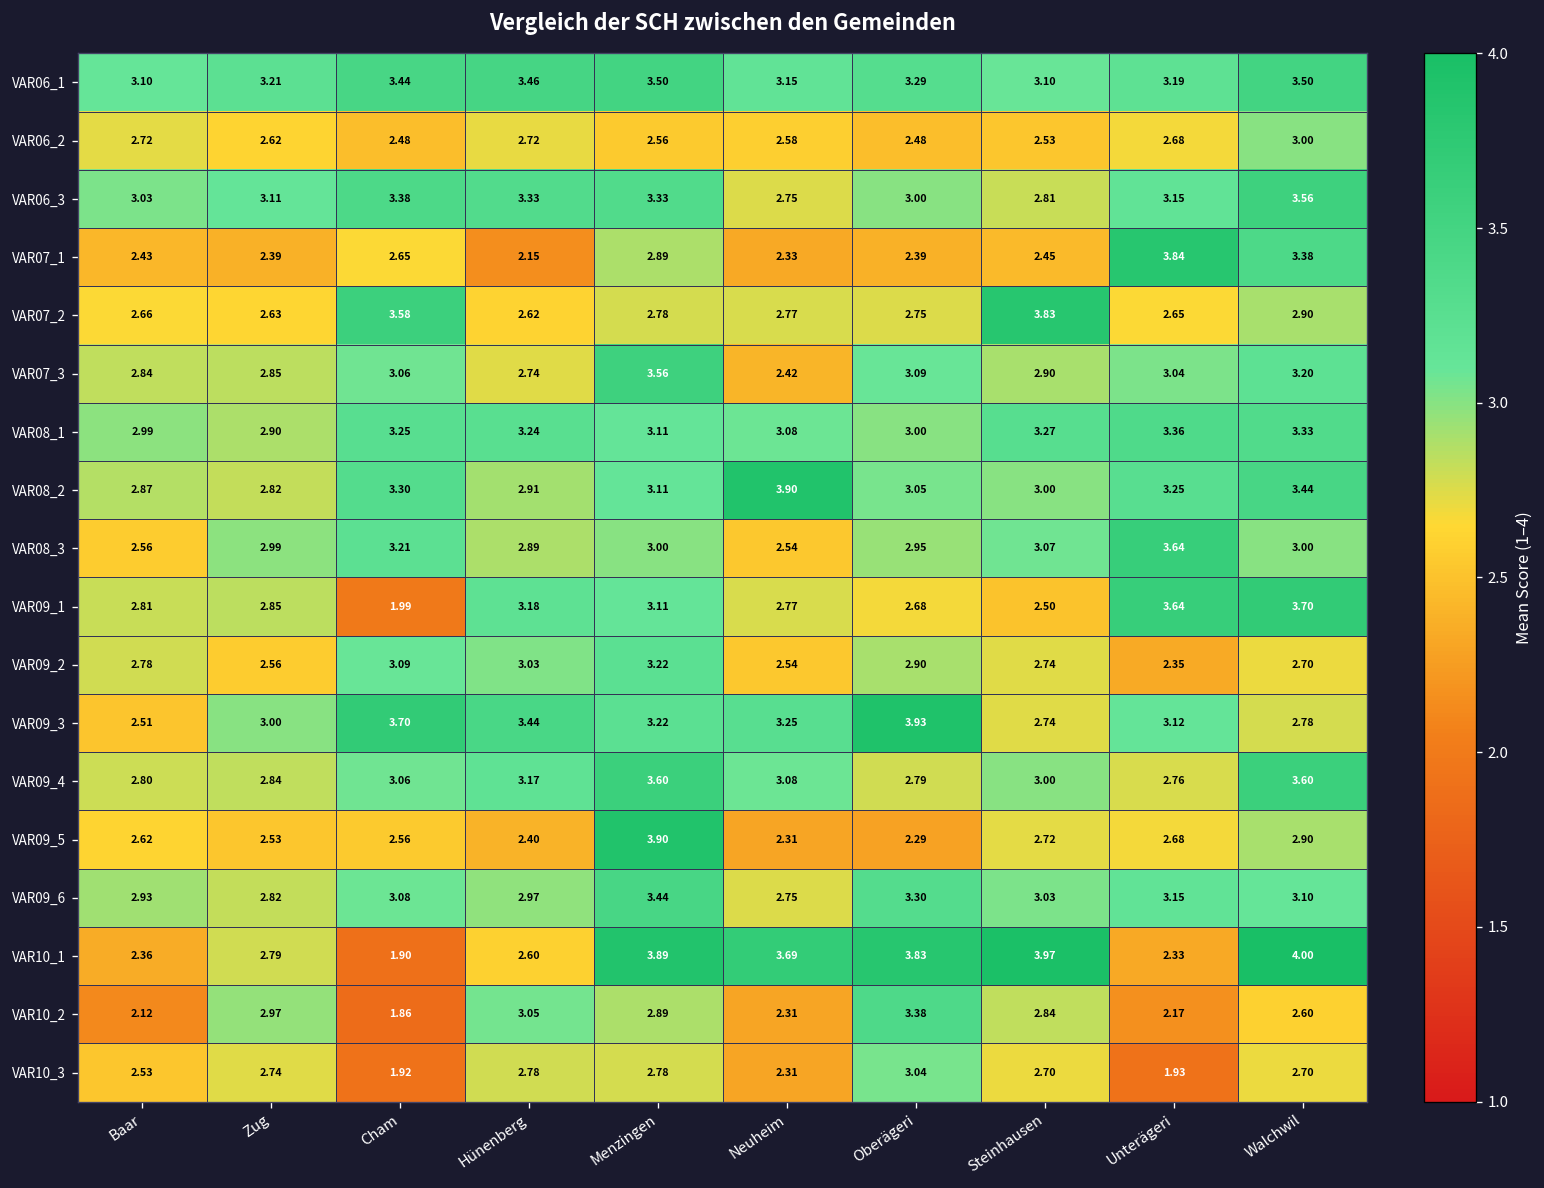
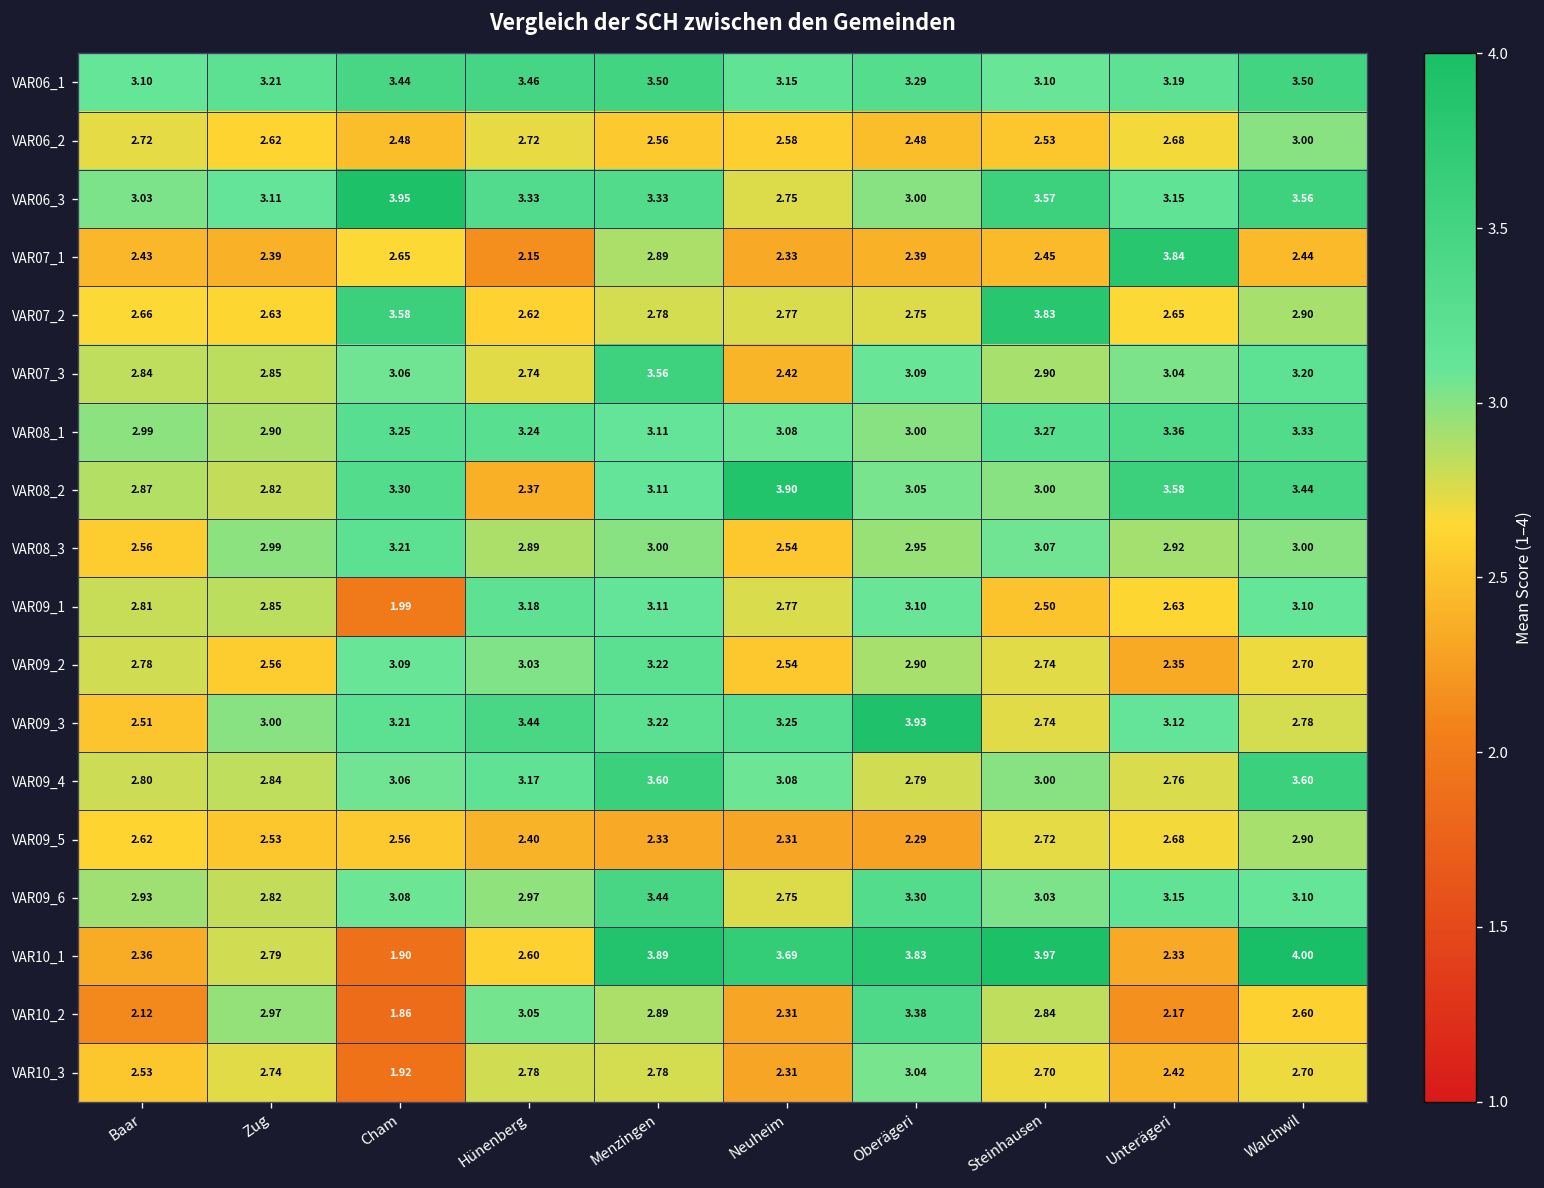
VAR06_3, Cham: 3.38 -> 3.95
VAR06_3, Steinhausen: 2.81 -> 3.57
VAR07_1, Walchwil: 3.38 -> 2.44
VAR08_2, Hünenberg: 2.91 -> 2.37
VAR08_2, Unterägeri: 3.25 -> 3.58
VAR08_3, Unterägeri: 3.64 -> 2.92
VAR09_1, Oberägeri: 2.68 -> 3.10
VAR09_1, Unterägeri: 3.64 -> 2.63
VAR09_1, Walchwil: 3.70 -> 3.10
VAR09_3, Cham: 3.70 -> 3.21
VAR09_5, Menzingen: 3.90 -> 2.33
VAR10_3, Unterägeri: 1.93 -> 2.42
